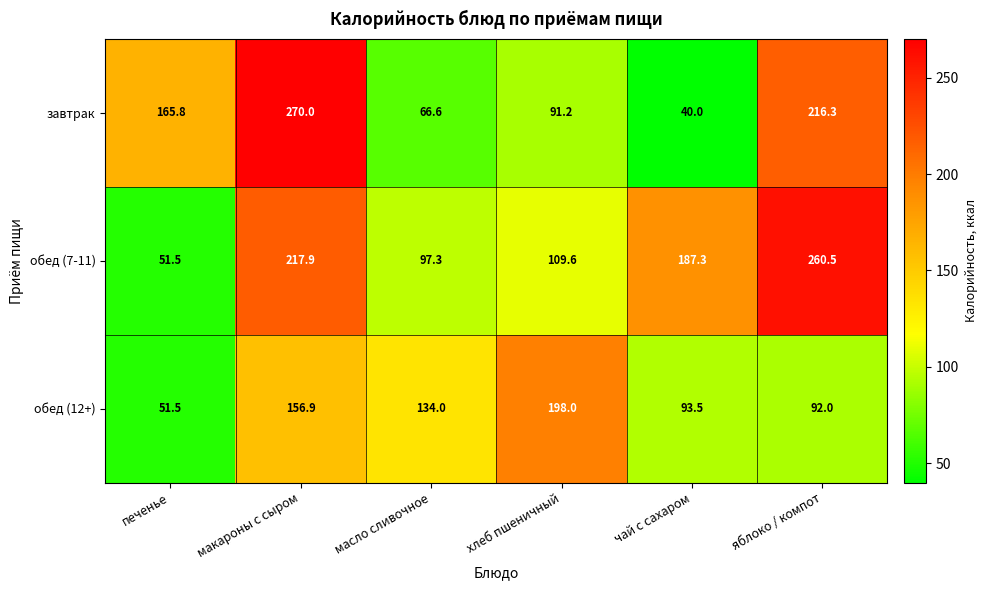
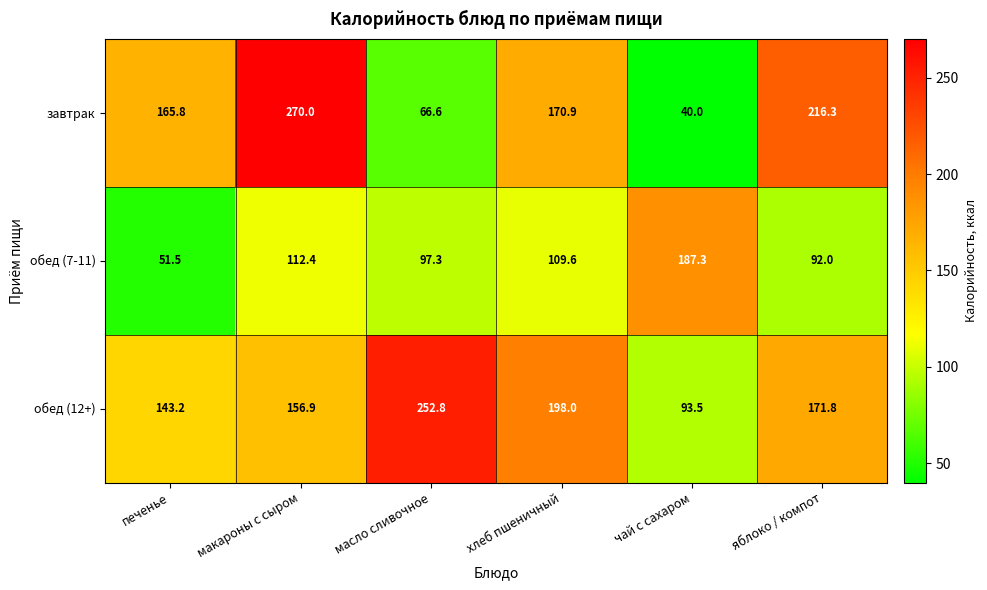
завтрак, хлеб пшеничный: 91.2 -> 170.9
обед (7-11), макароны с сыром: 217.9 -> 112.4
обед (7-11), яблоко / компот: 260.5 -> 92.0
обед (12+), печенье: 51.5 -> 143.2
обед (12+), масло сливочное: 134.0 -> 252.8
обед (12+), яблоко / компот: 92.0 -> 171.8
